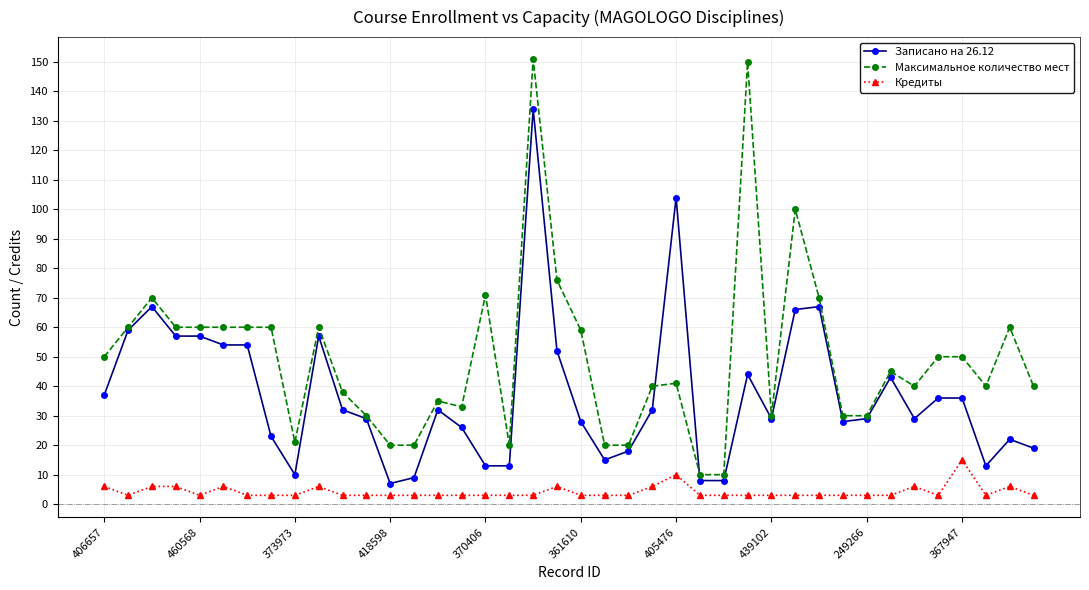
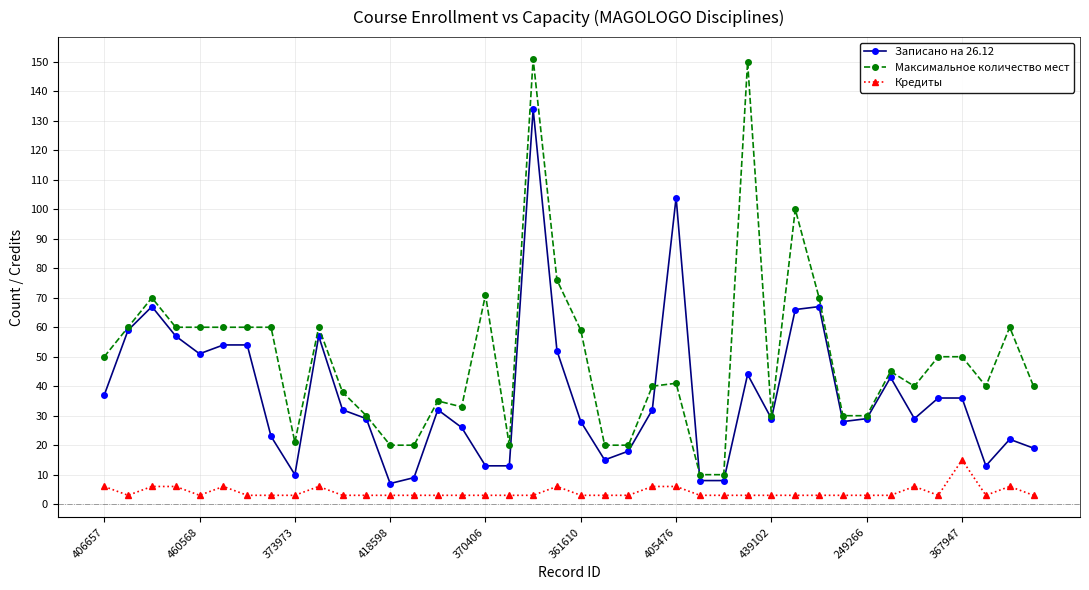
Записано на 26.12, 460568: 57 -> 51
Кредиты, 405476: 10 -> 6
